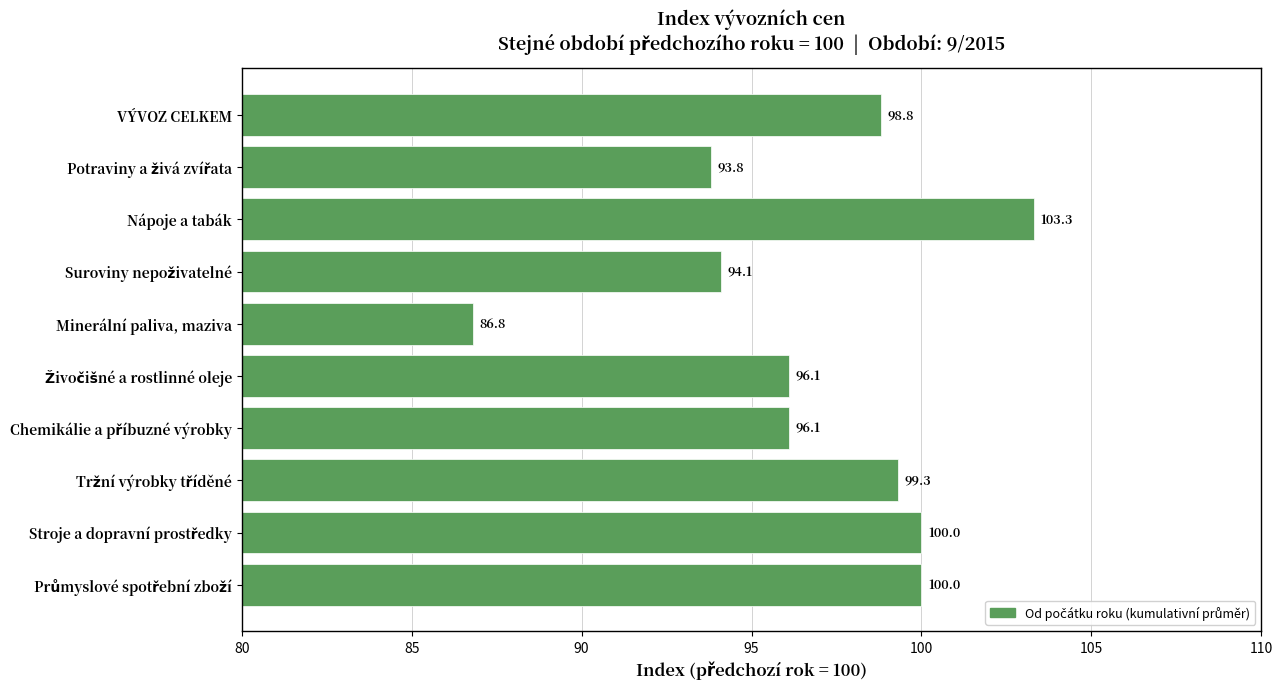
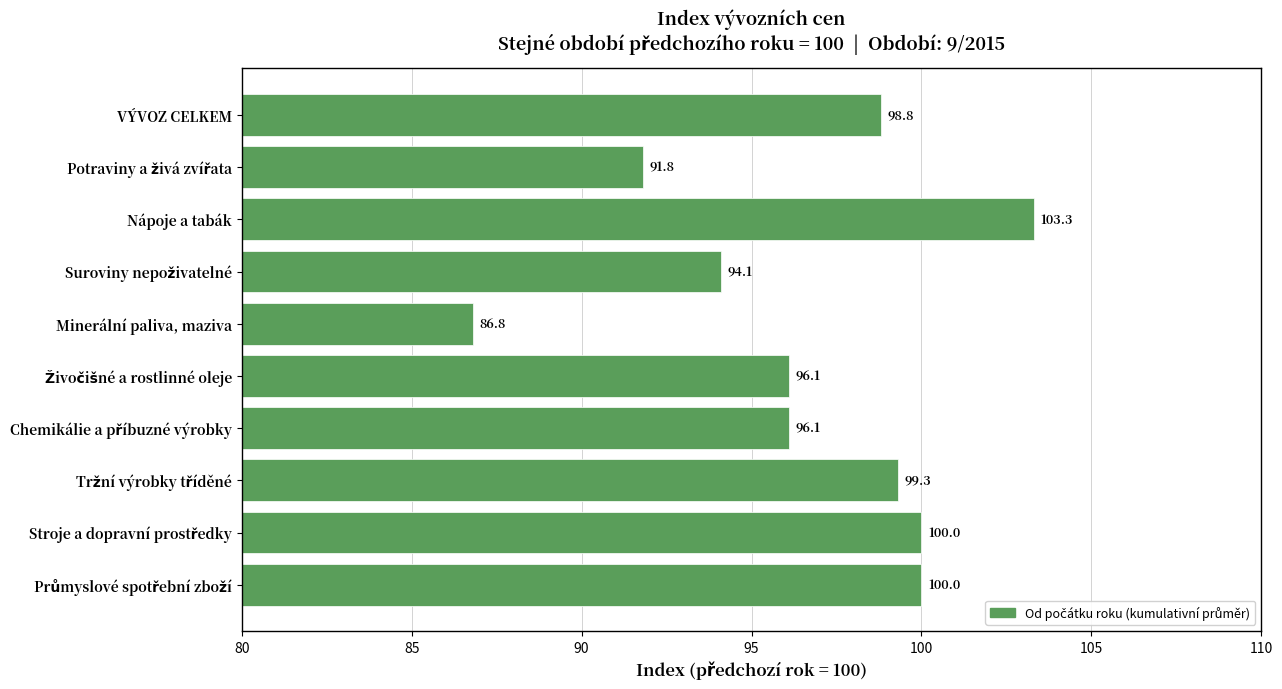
Potraviny a živá zvířata: 93.8 -> 91.8
